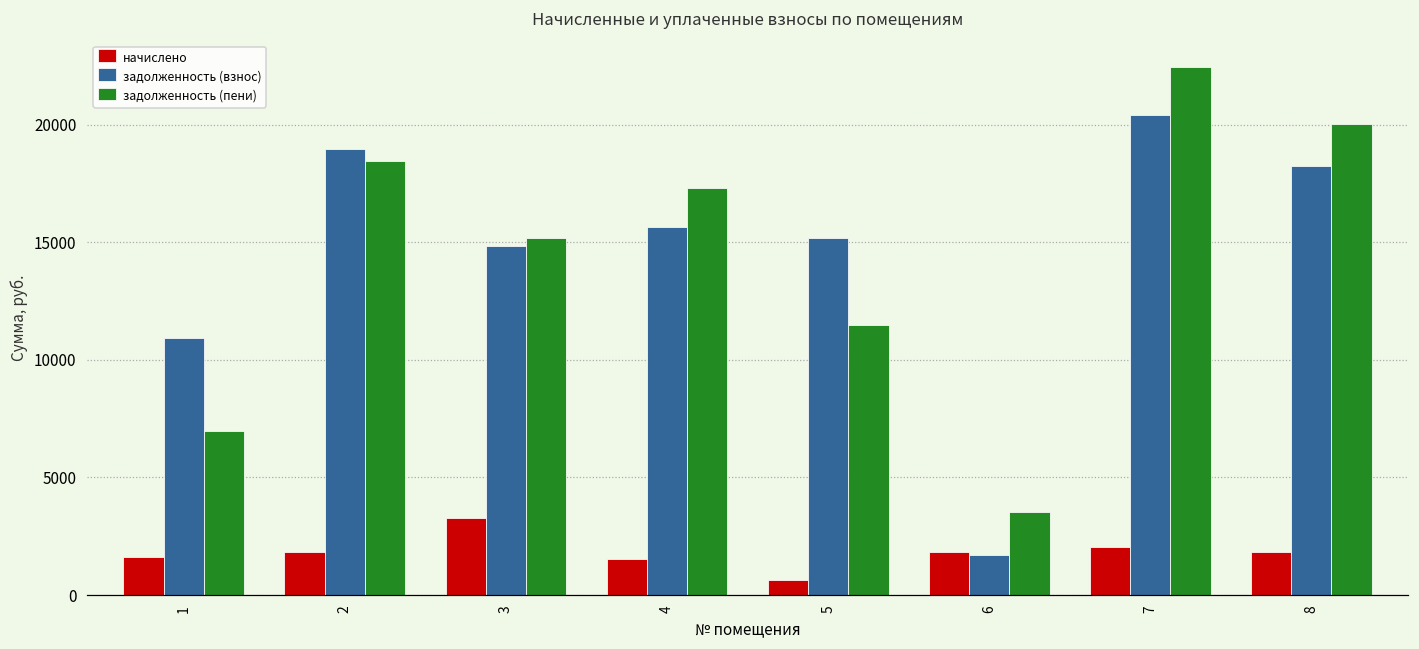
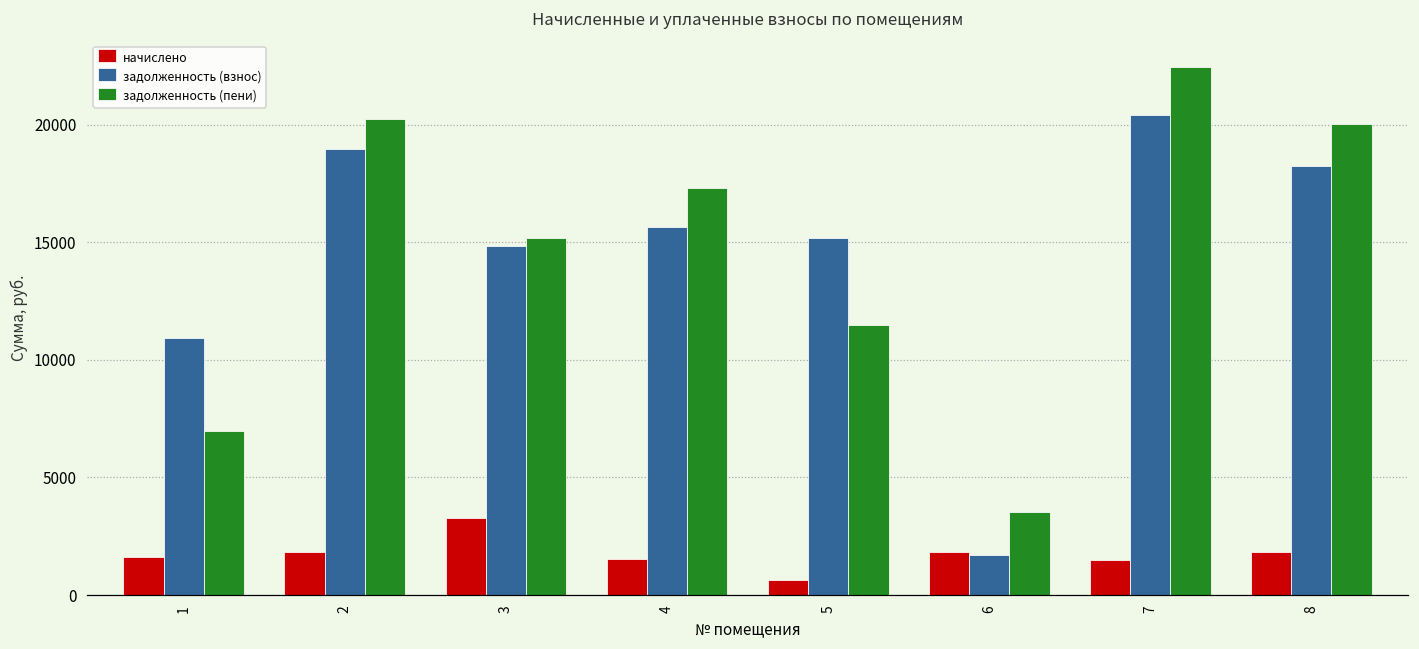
задолженность (пени), 2: 18500 -> 20300
начислено, 7: 2000 -> 1500
